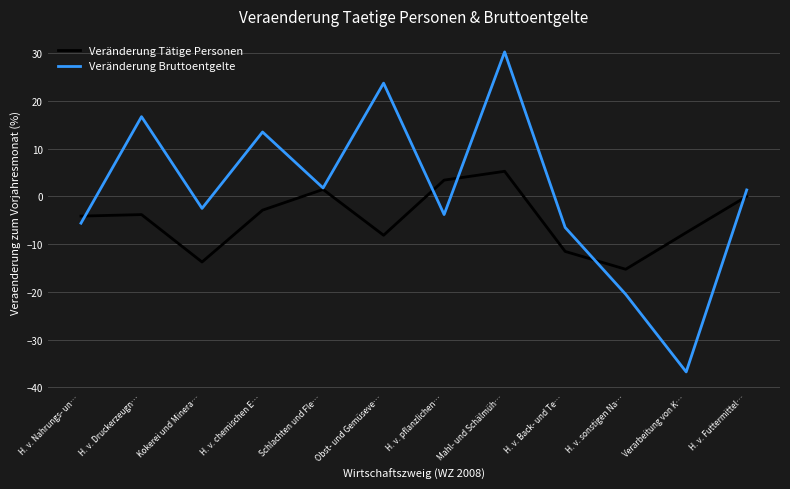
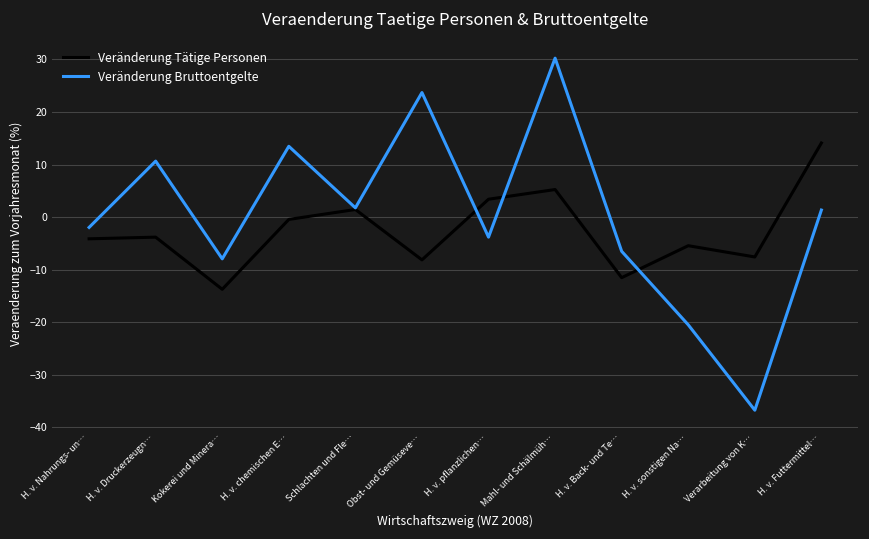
Veränderung Bruttoentgelte, H. v. Nahrungs- un…: -6 -> -2
Veränderung Bruttoentgelte, H. v. Druckerzeugn…: 17 -> 11
Veränderung Bruttoentgelte, Kokerei und Minera…: -3 -> -8
Veränderung Tätige Personen, H. v. chemischen E…: -3 -> 0
Veränderung Tätige Personen, H. v. sonstigen Na…: -15 -> -5
Veränderung Tätige Personen, H. v. Futtermittel…: 0 -> 14
